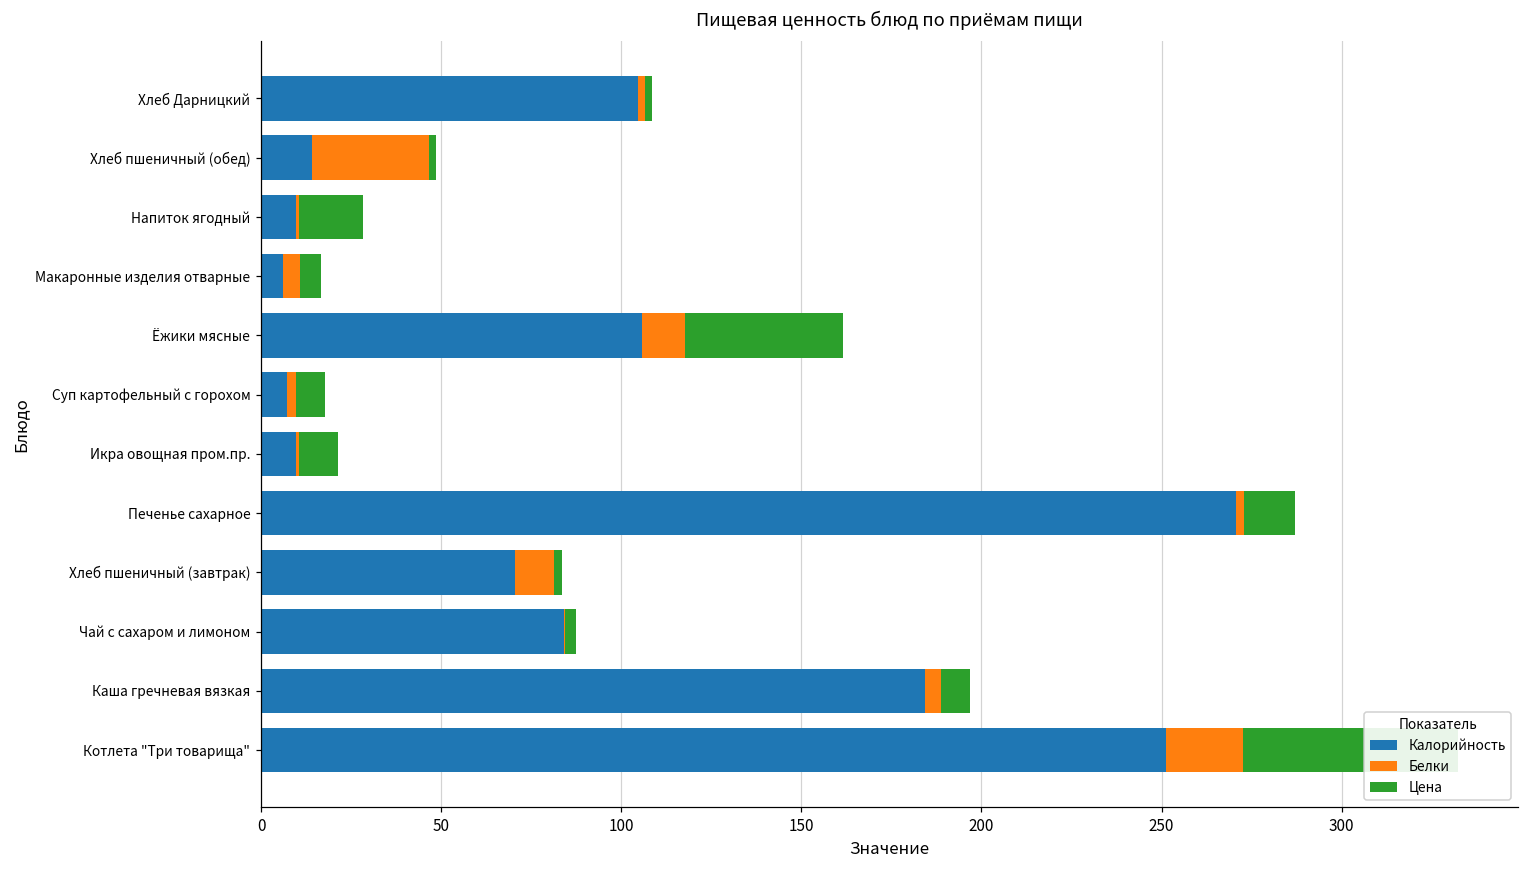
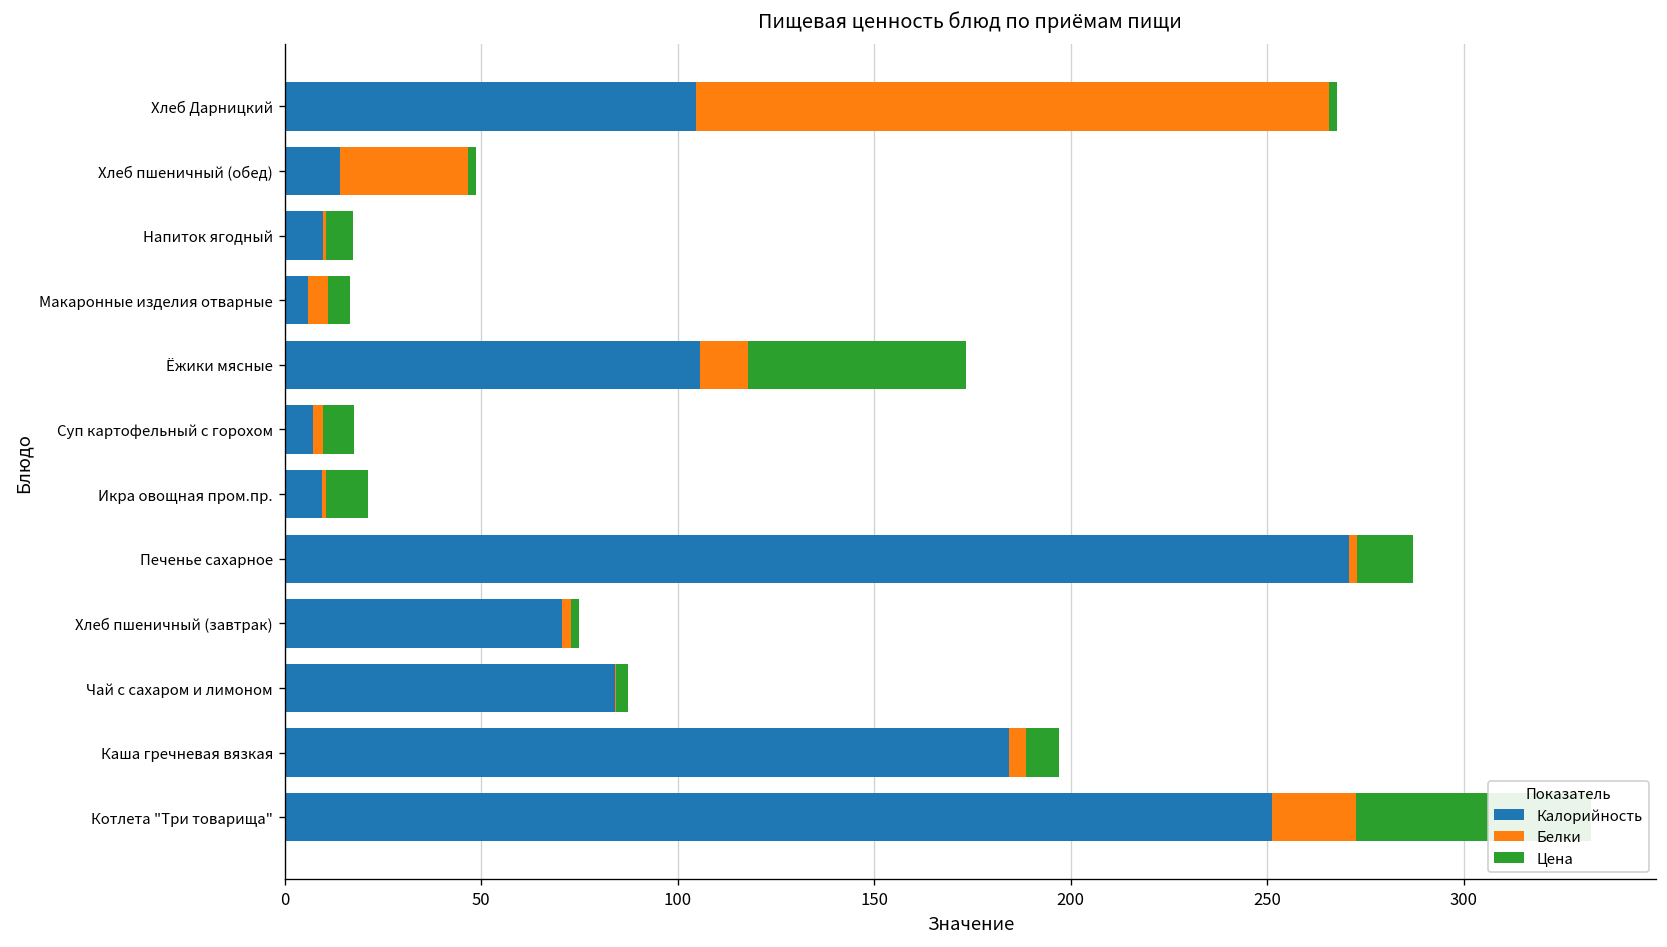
Белки, Хлеб Дарницкий: 2 -> 161
Цена, Напиток ягодный: 18 -> 7
Цена, Ёжики мясные: 44 -> 56
Белки, Хлеб пшеничный (завтрак): 11 -> 2
